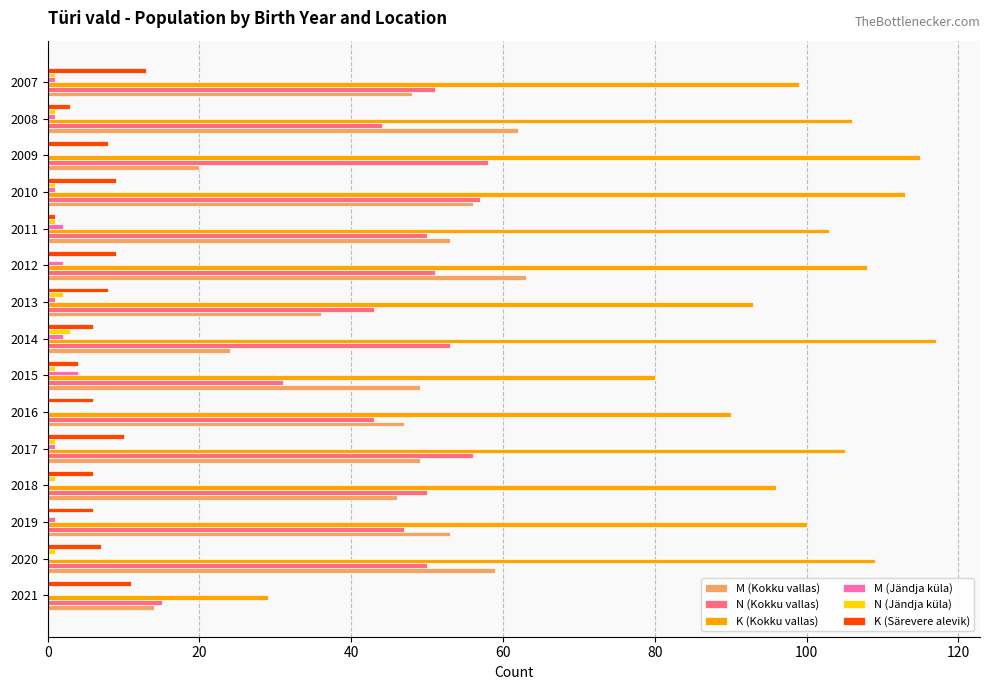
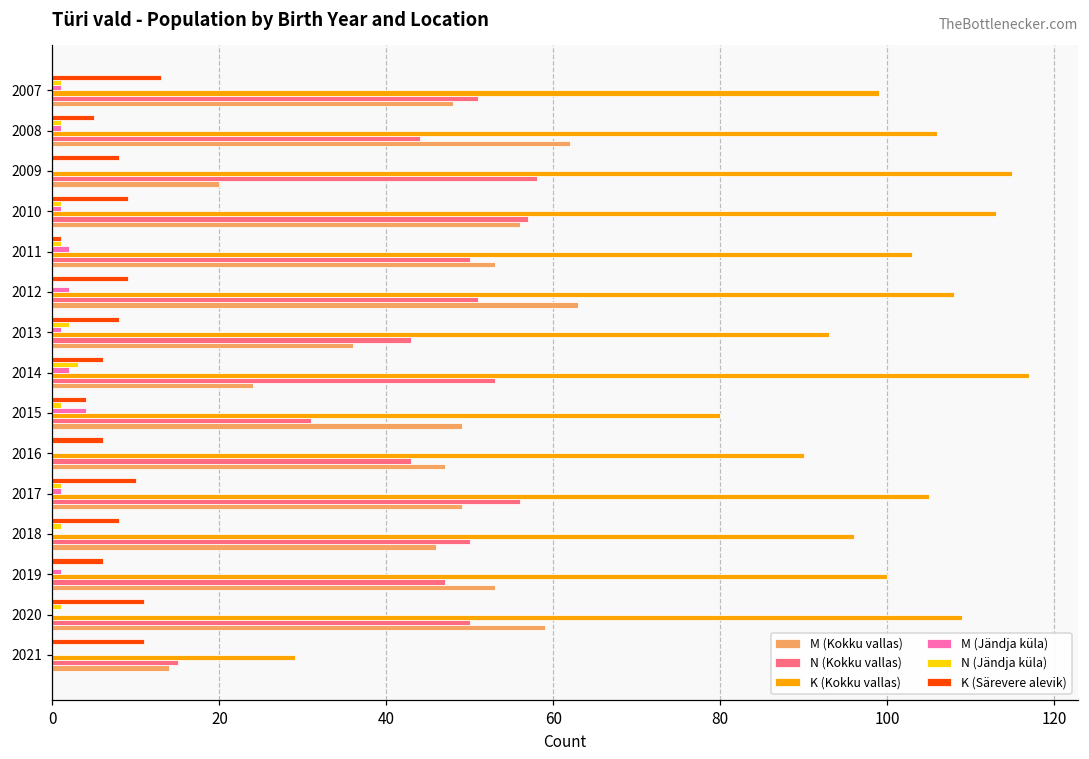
K (Särevere alevik), 2008: 3 -> 5
K (Särevere alevik), 2018: 6 -> 8
K (Särevere alevik), 2020: 7 -> 11
